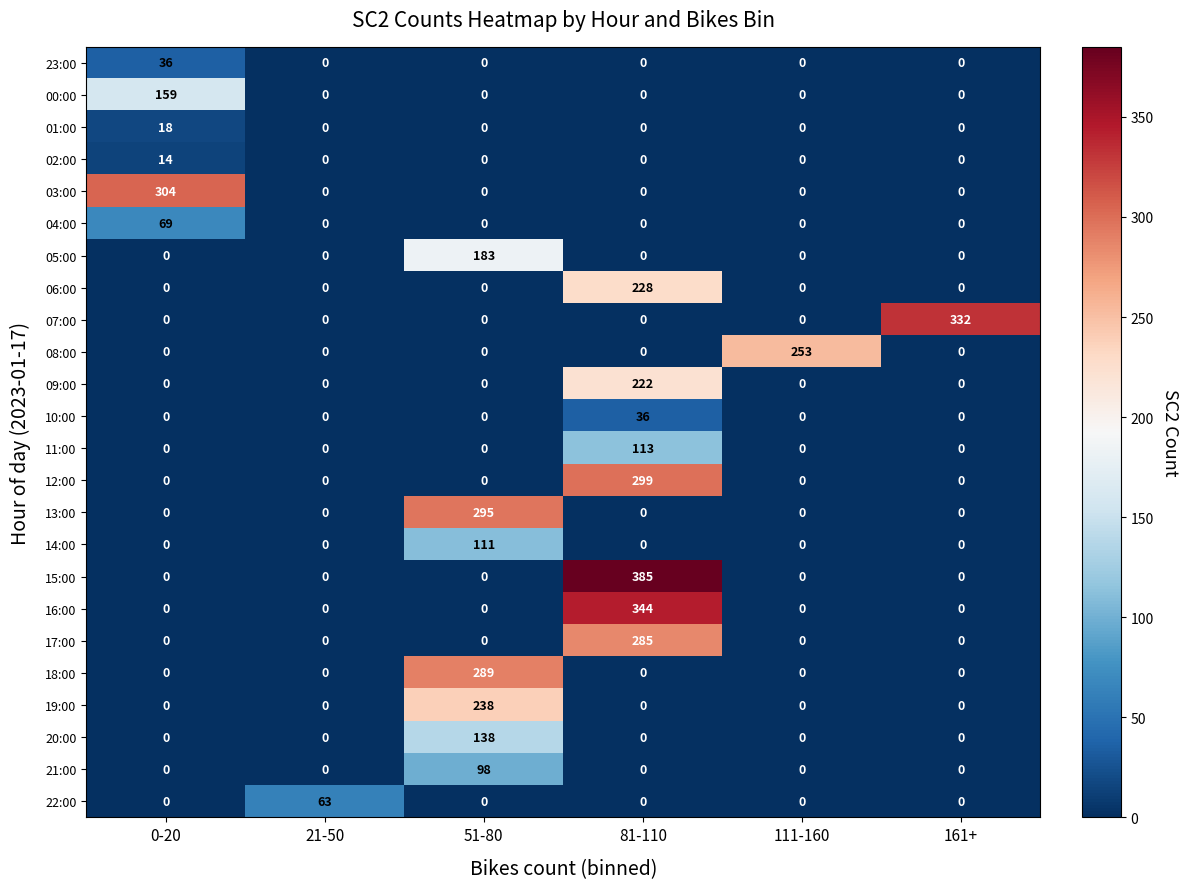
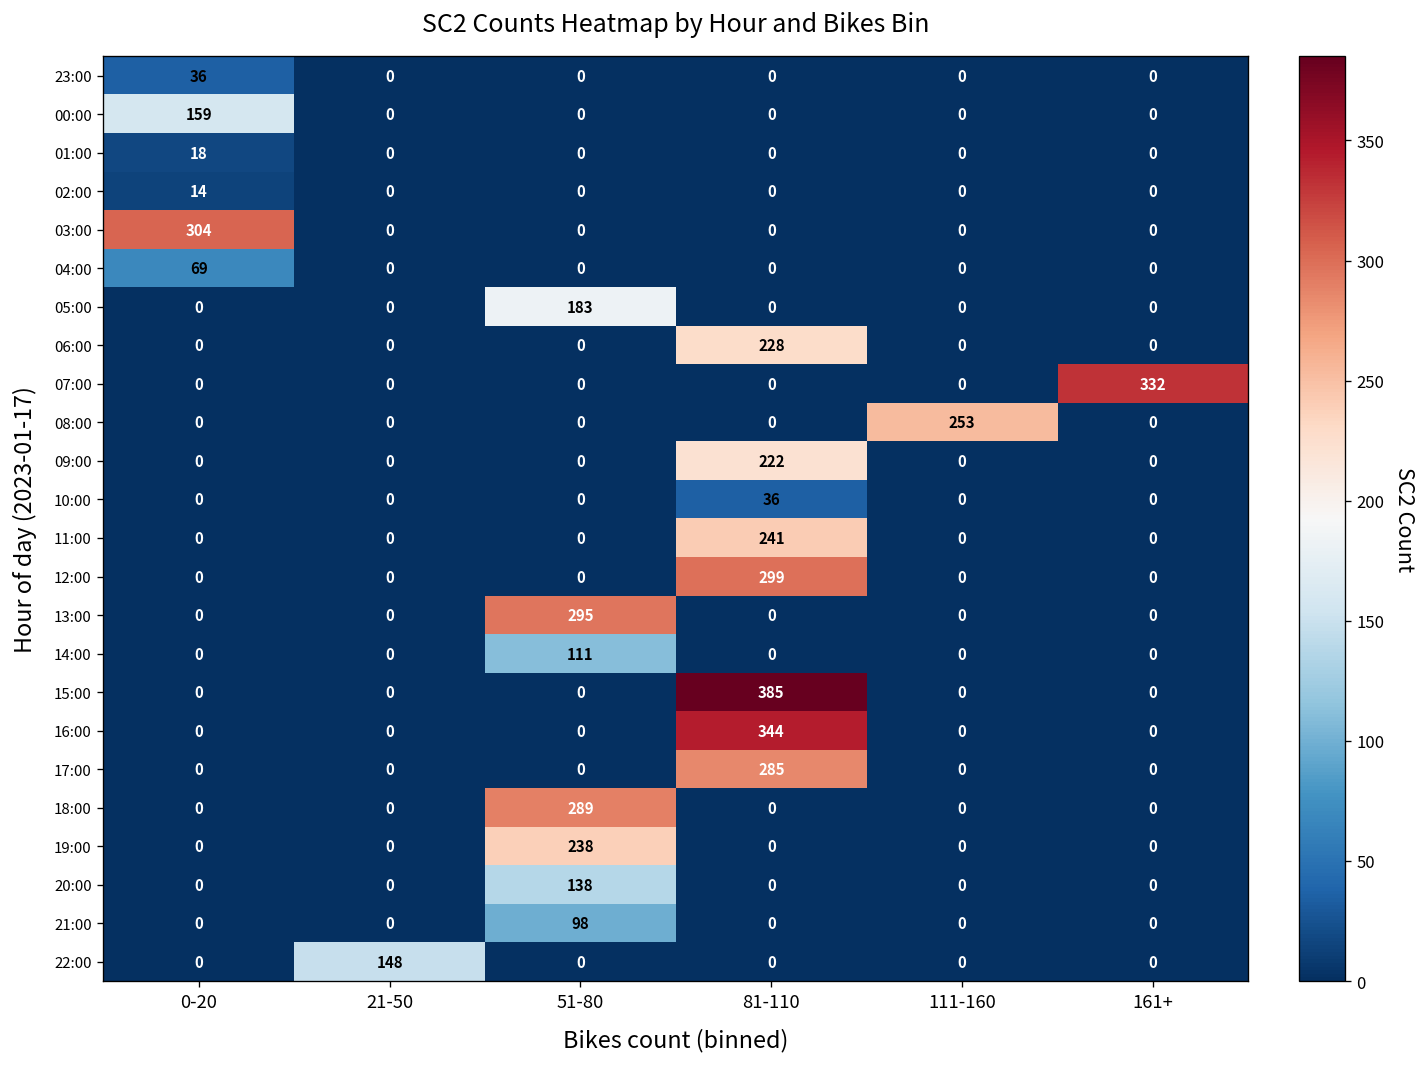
11:00, 81-110: 113 -> 241
22:00, 21-50: 63 -> 148
